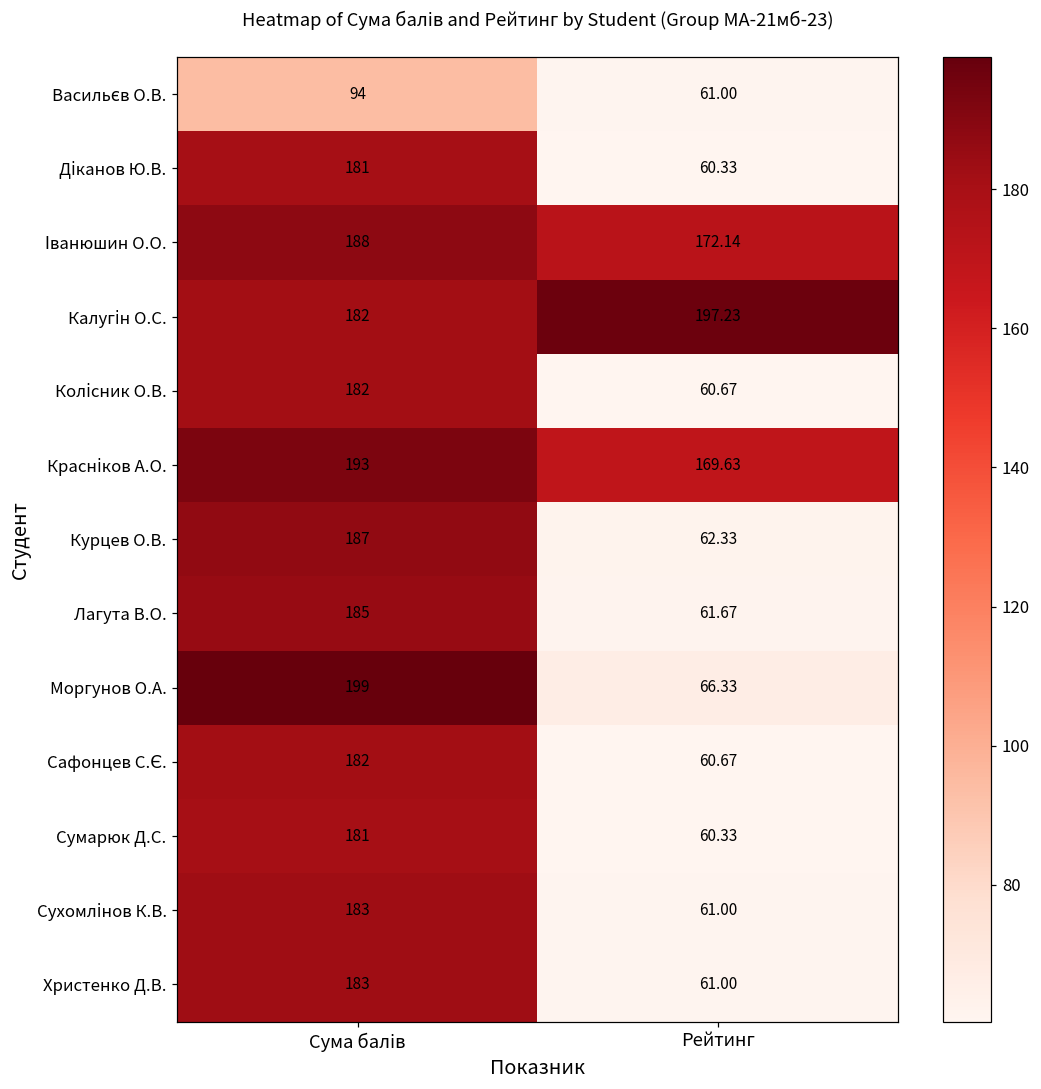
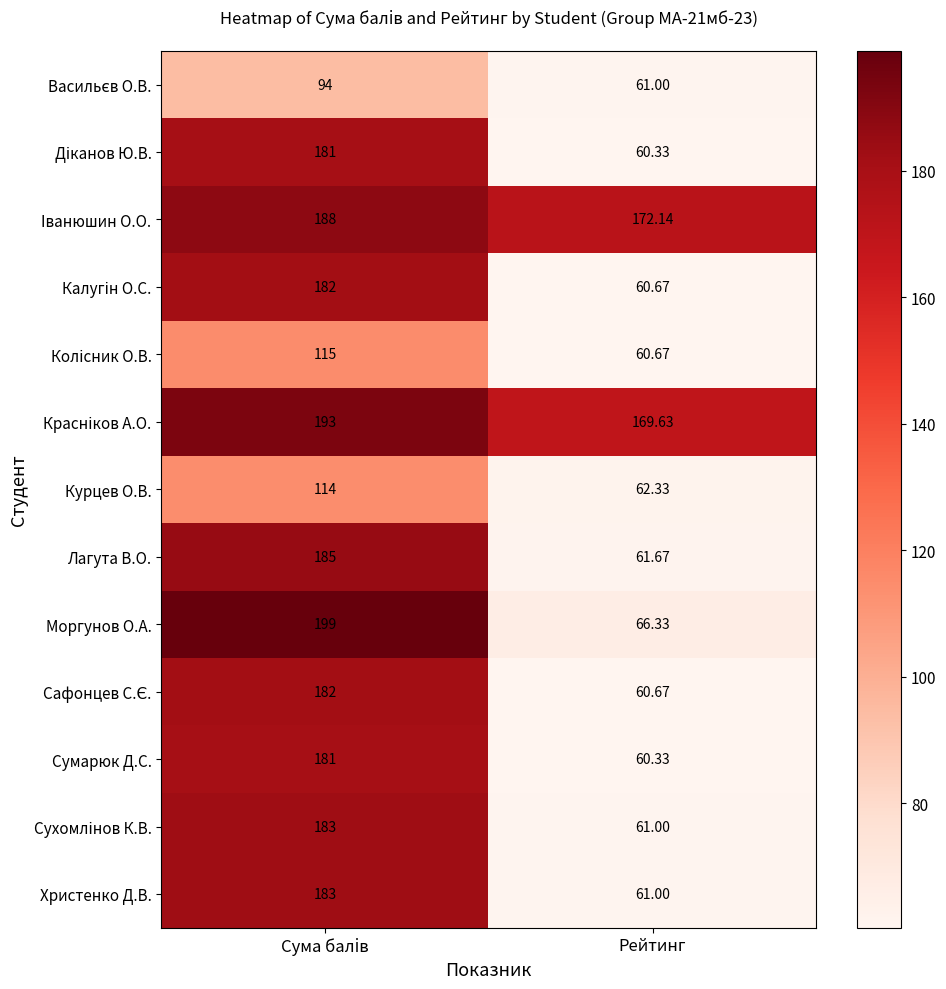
Калугін О.С., Рейтинг: 197.23 -> 60.67
Колісник О.В., Сума балів: 182 -> 115
Курцев О.В., Сума балів: 187 -> 114
